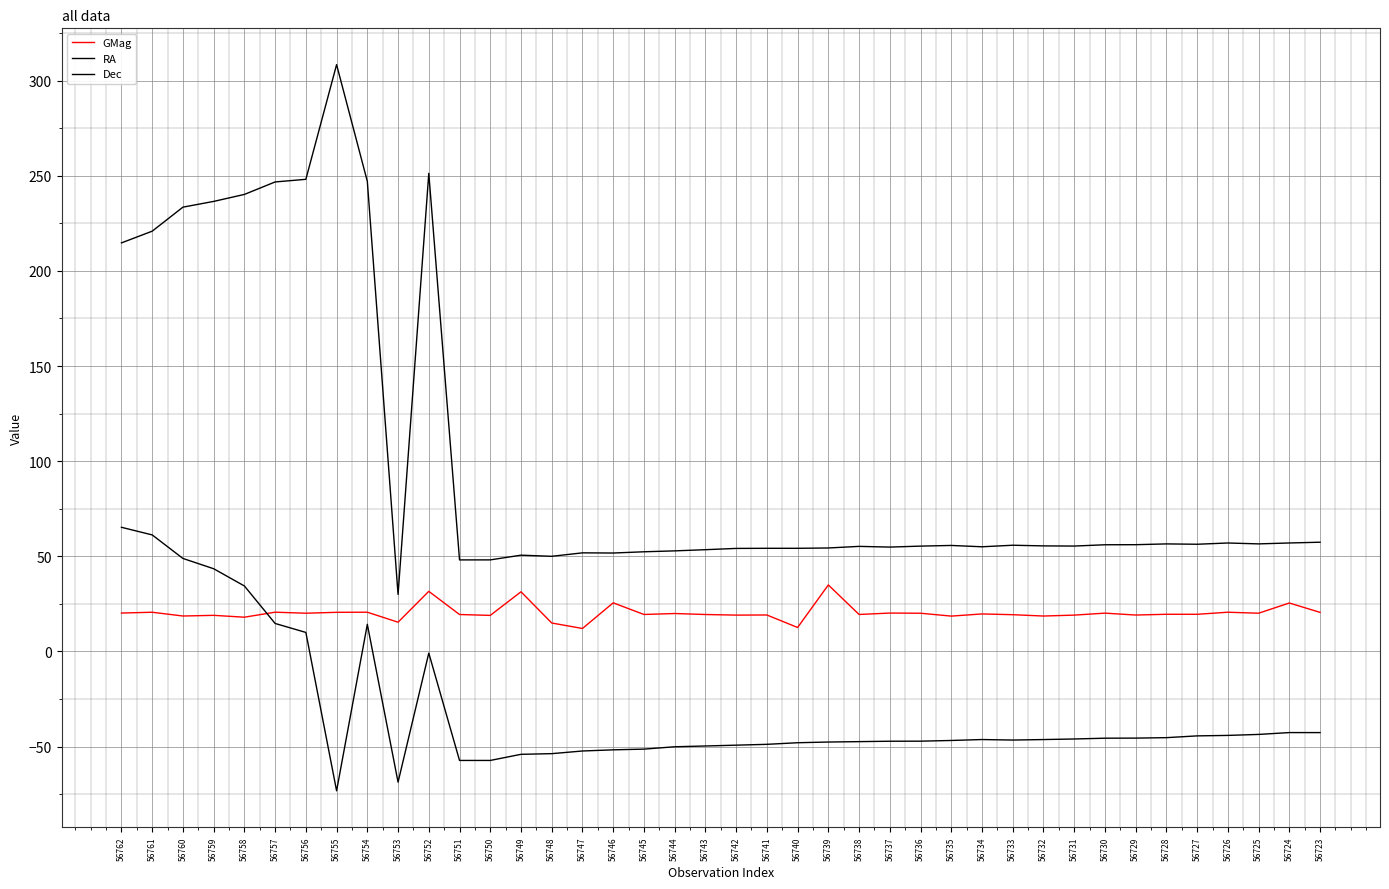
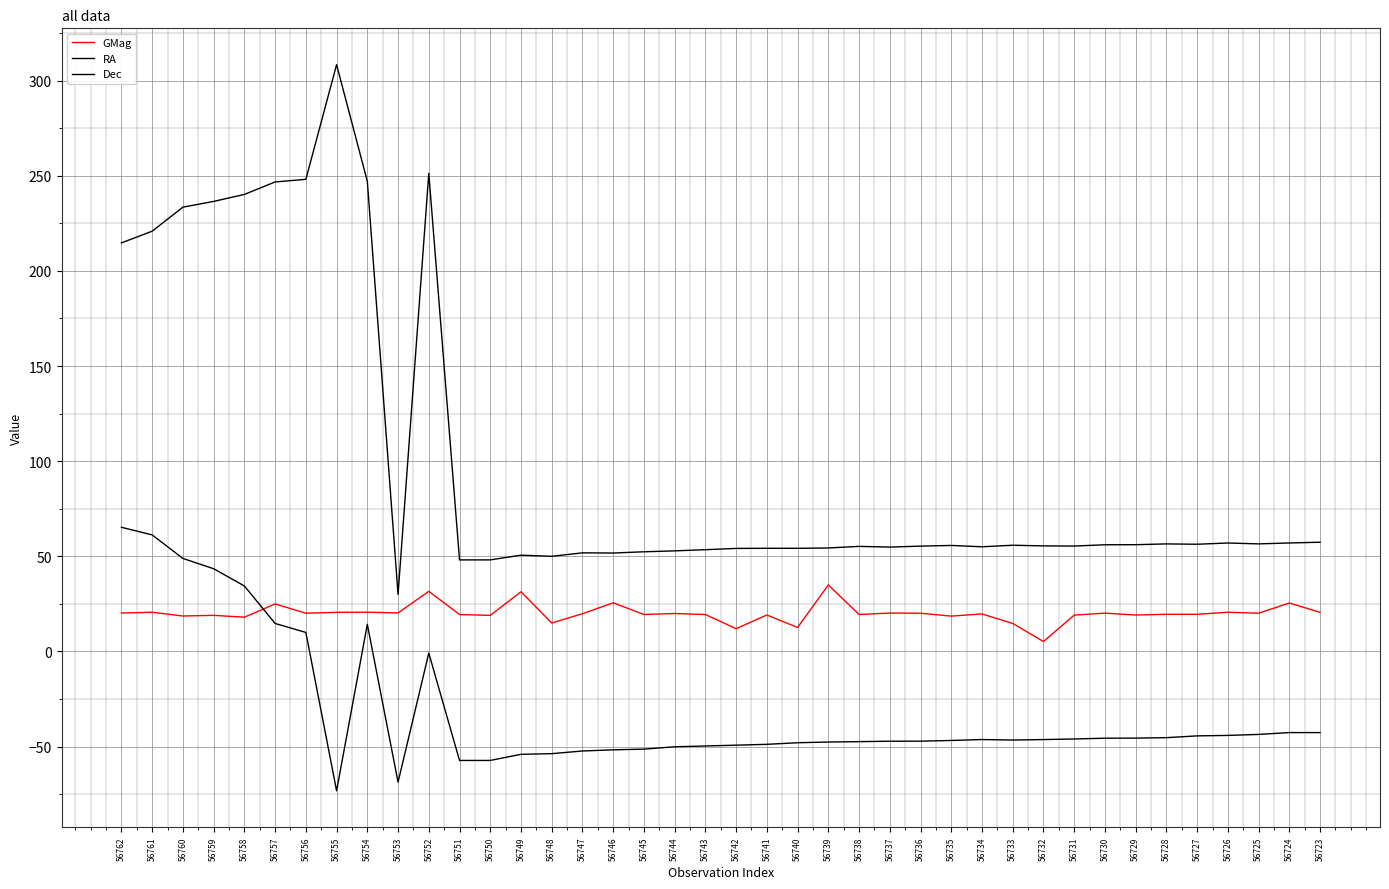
GMag, 56757: 21 -> 25
GMag, 56753: 15 -> 20
GMag, 56747: 12 -> 20
GMag, 56742: 19 -> 12
GMag, 56733: 19 -> 15
GMag, 56732: 19 -> 5
